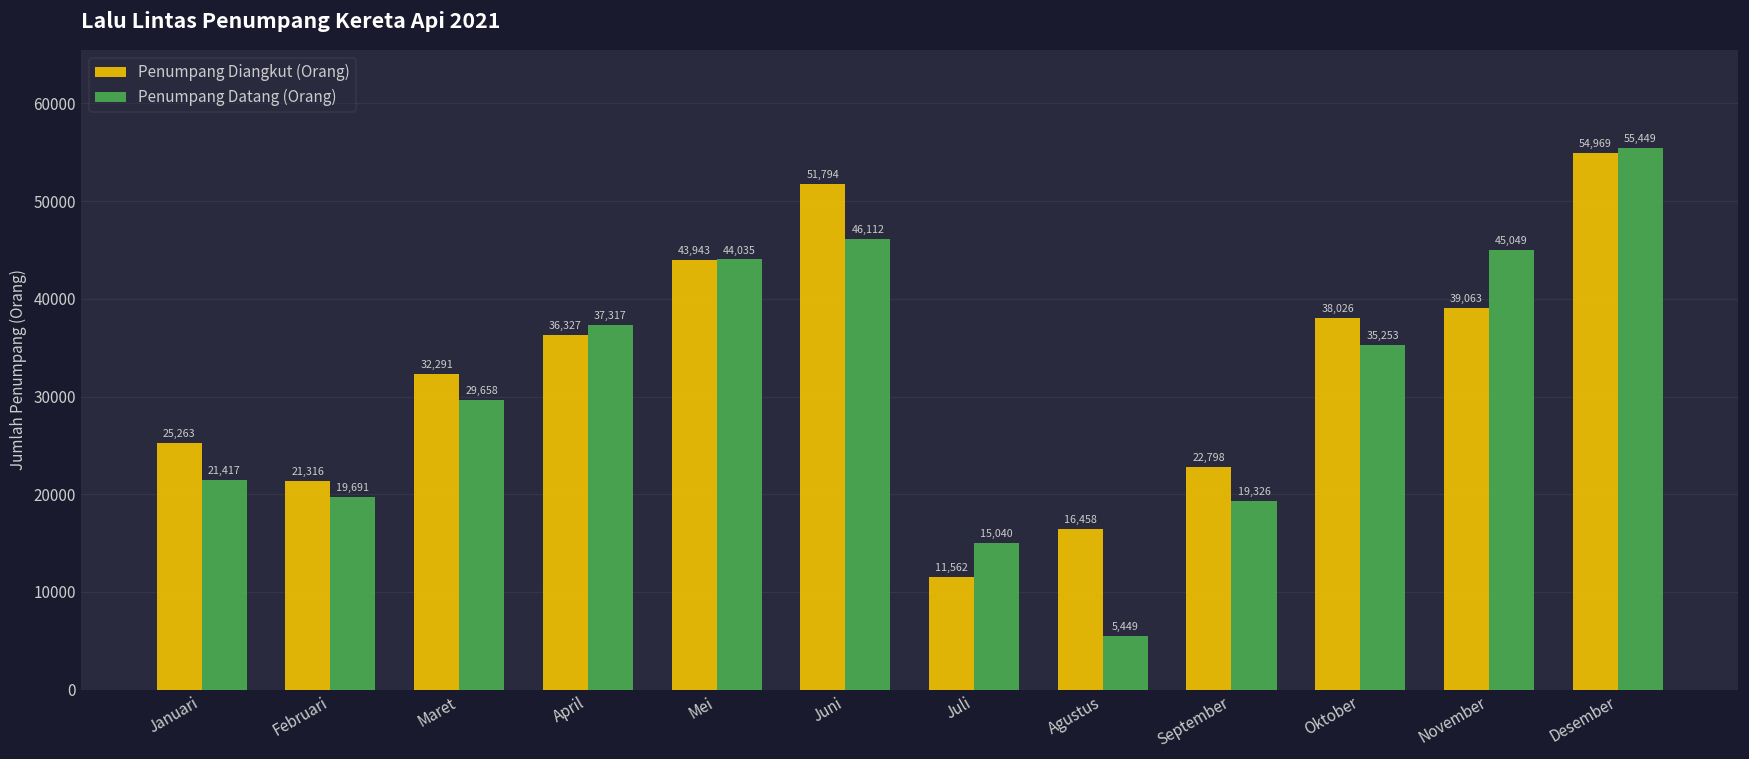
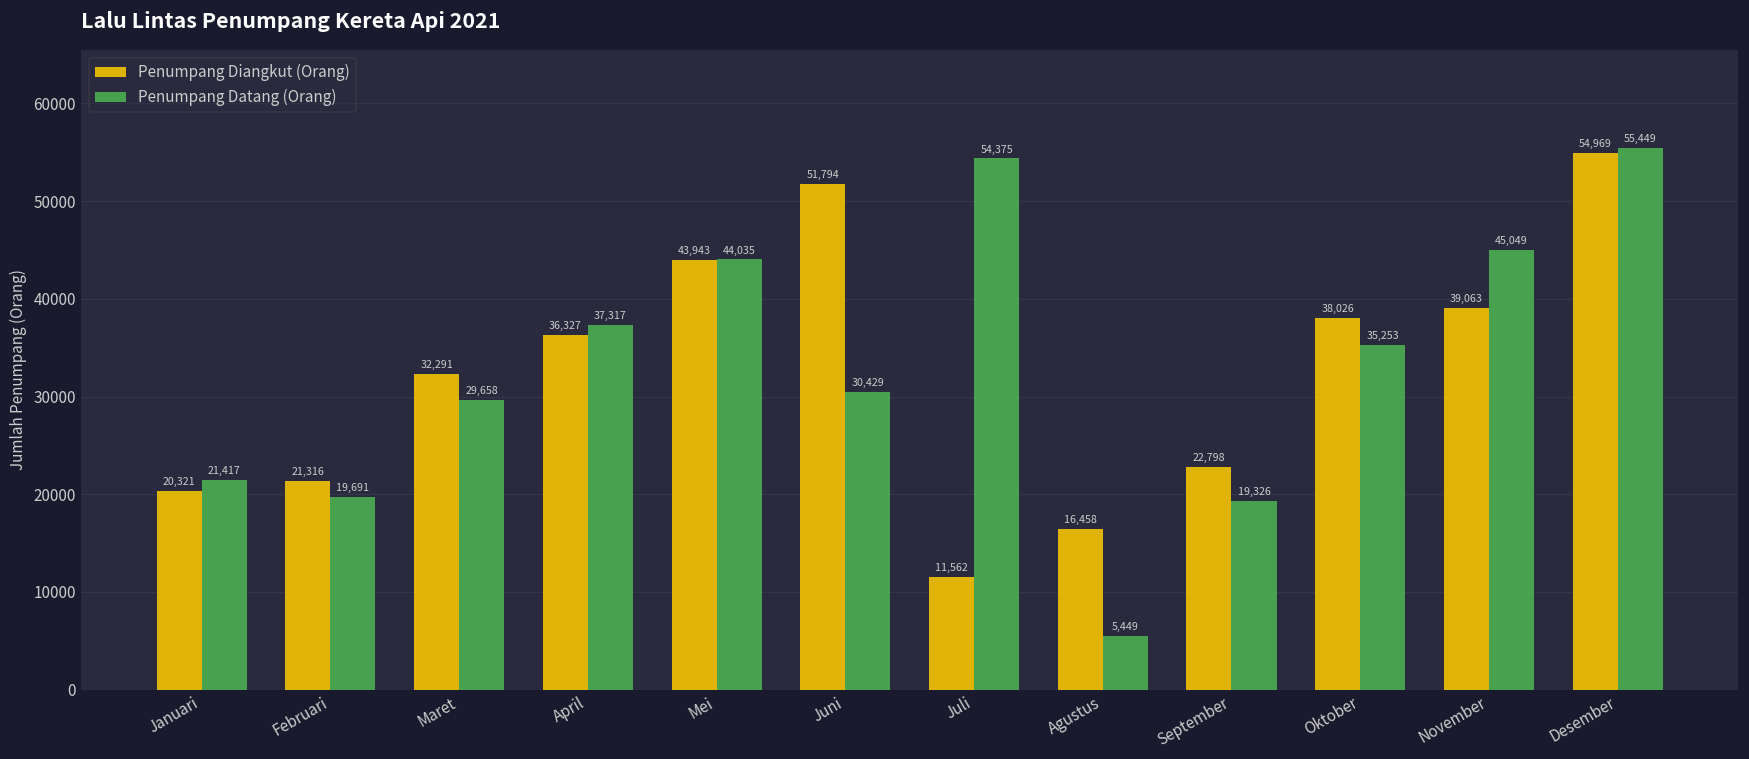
Penumpang Diangkut (Orang), Januari: 25,263 -> 20,321
Penumpang Datang (Orang), Juni: 46,112 -> 30,429
Penumpang Datang (Orang), Juli: 15,040 -> 54,375
